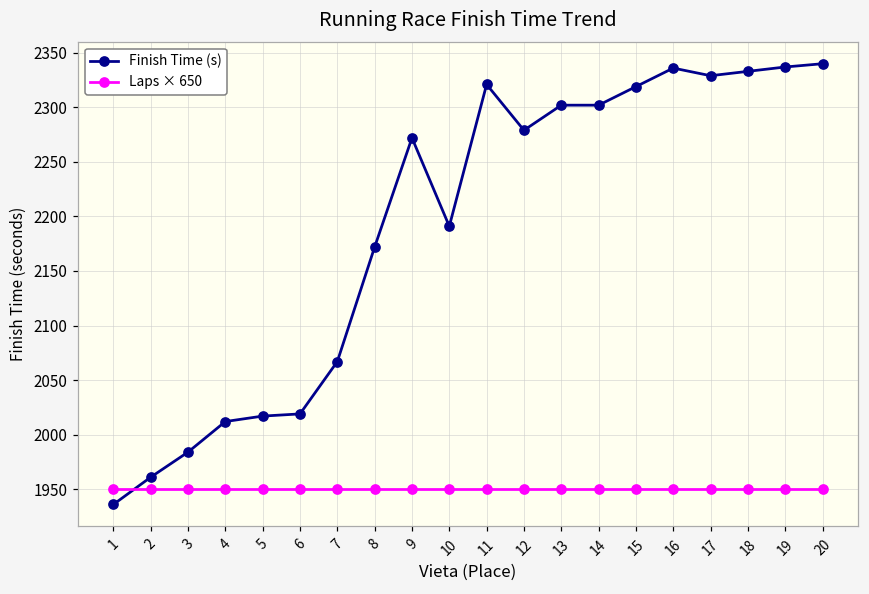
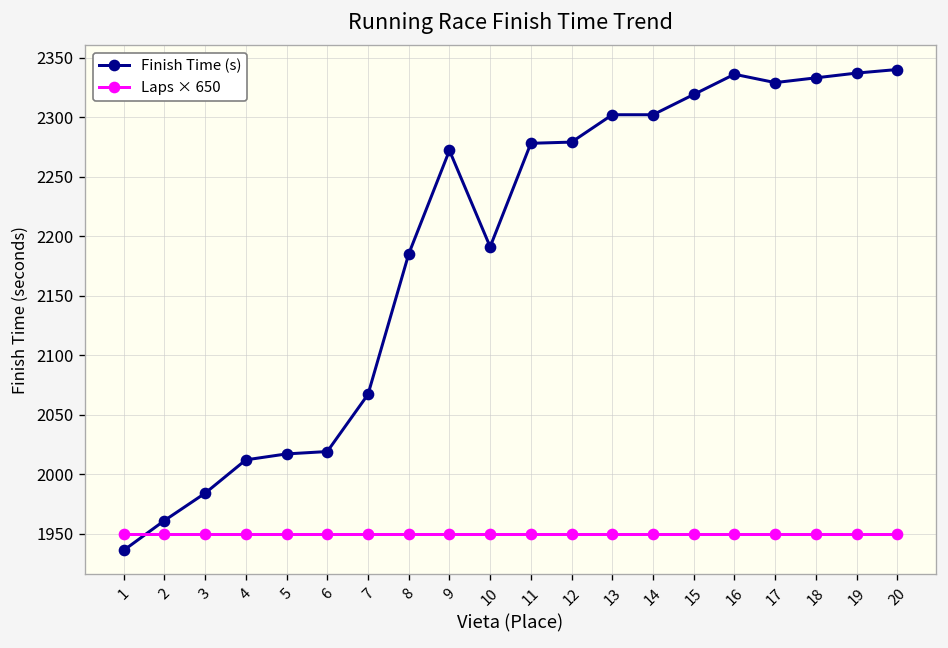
Finish Time (s), 8: 2170 -> 2190
Finish Time (s), 11: 2320 -> 2280
